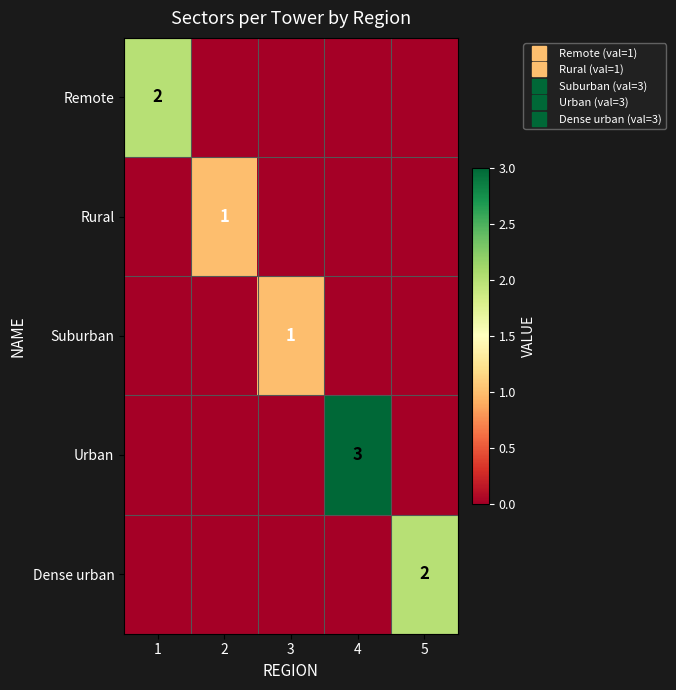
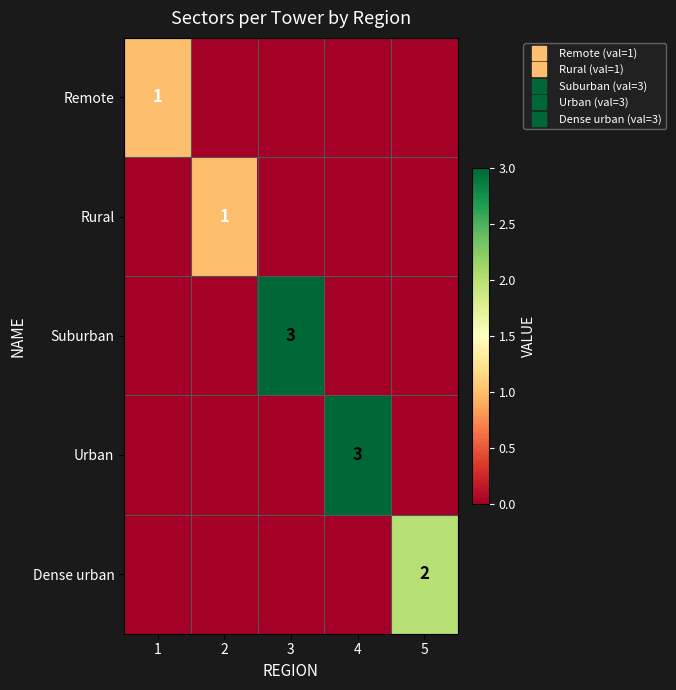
Remote, 1: 2 -> 1
Suburban, 3: 1 -> 3
